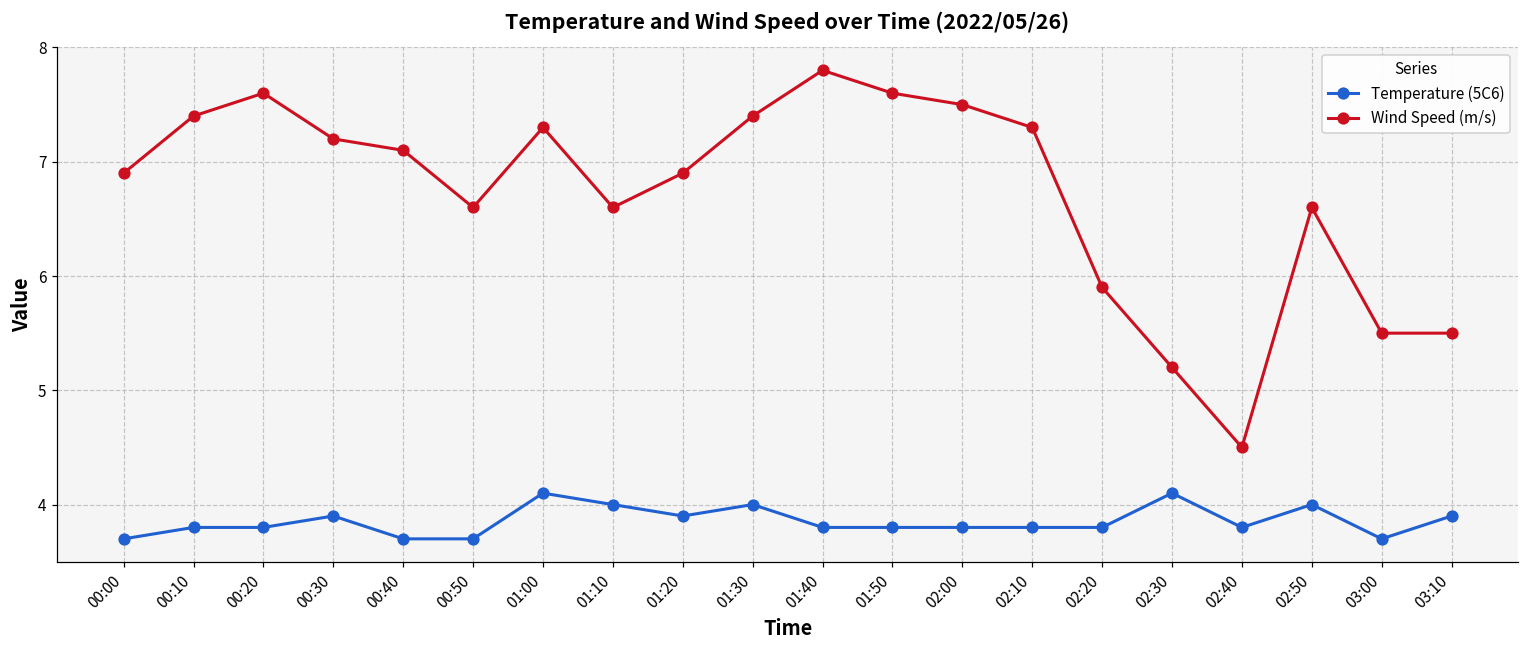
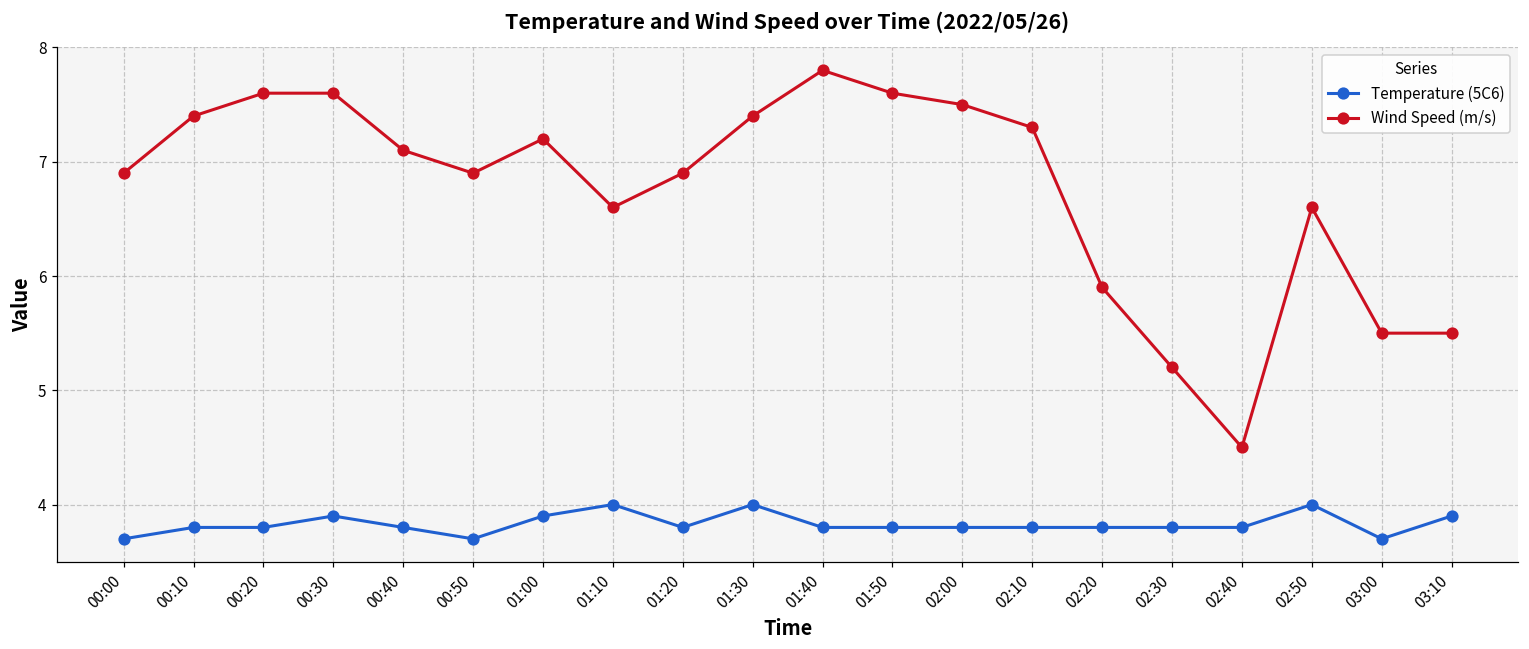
Wind Speed (m/s), 00:30: 7.2 -> 7.6
Temperature (5C6), 00:40: 3.7 -> 3.8
Wind Speed (m/s), 00:50: 6.6 -> 6.9
Temperature (5C6), 01:00: 4.1 -> 3.9
Wind Speed (m/s), 01:00: 7.3 -> 7.2
Temperature (5C6), 01:20: 3.9 -> 3.8
Temperature (5C6), 02:30: 4.1 -> 3.8
